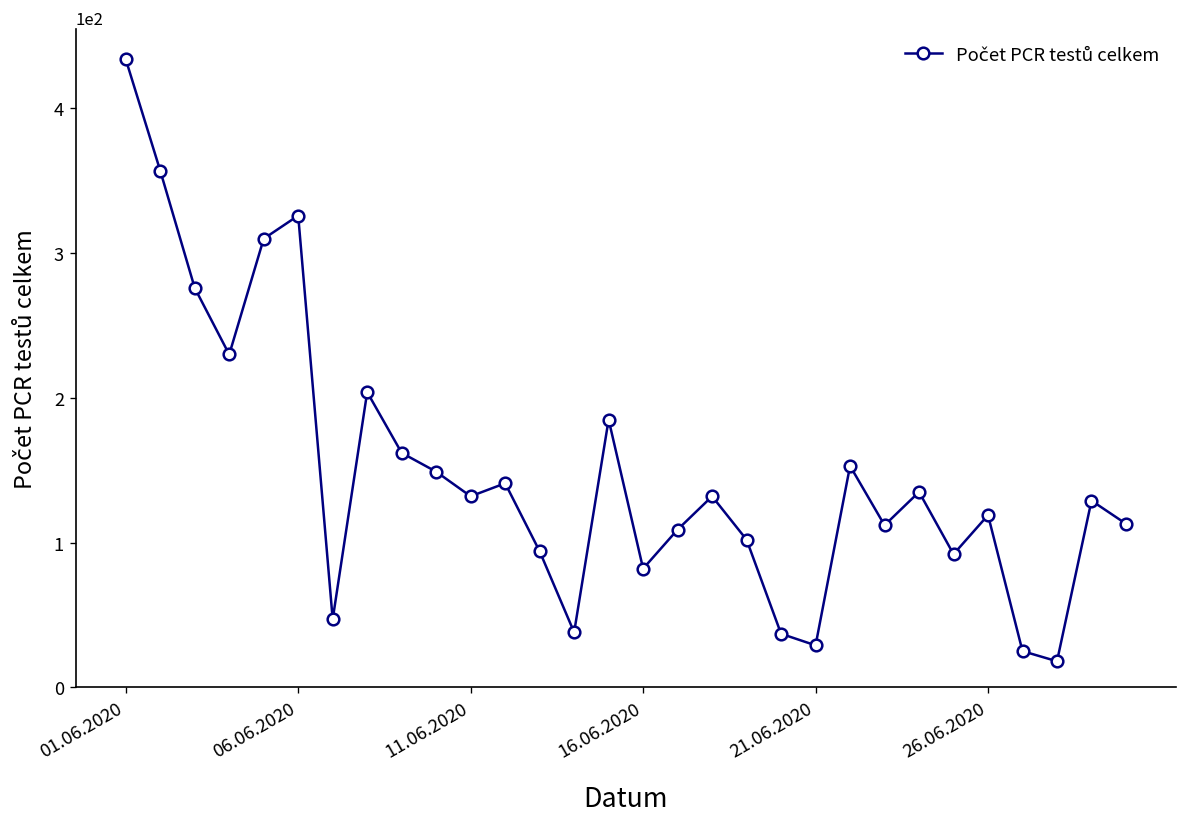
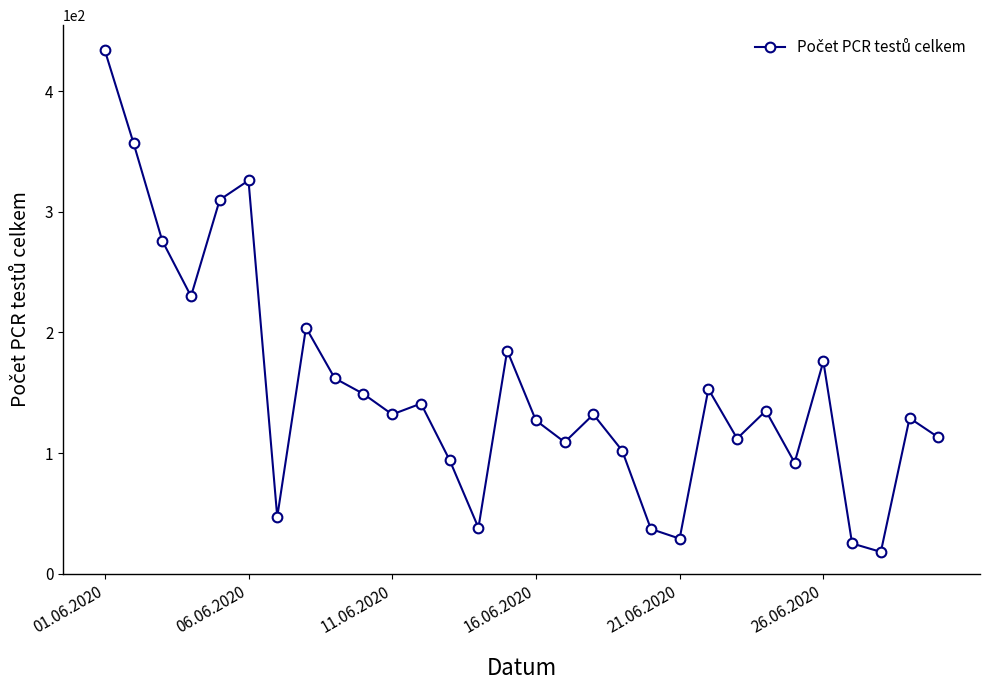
16.06.2020: 82 -> 127
26.06.2020: 119 -> 176
